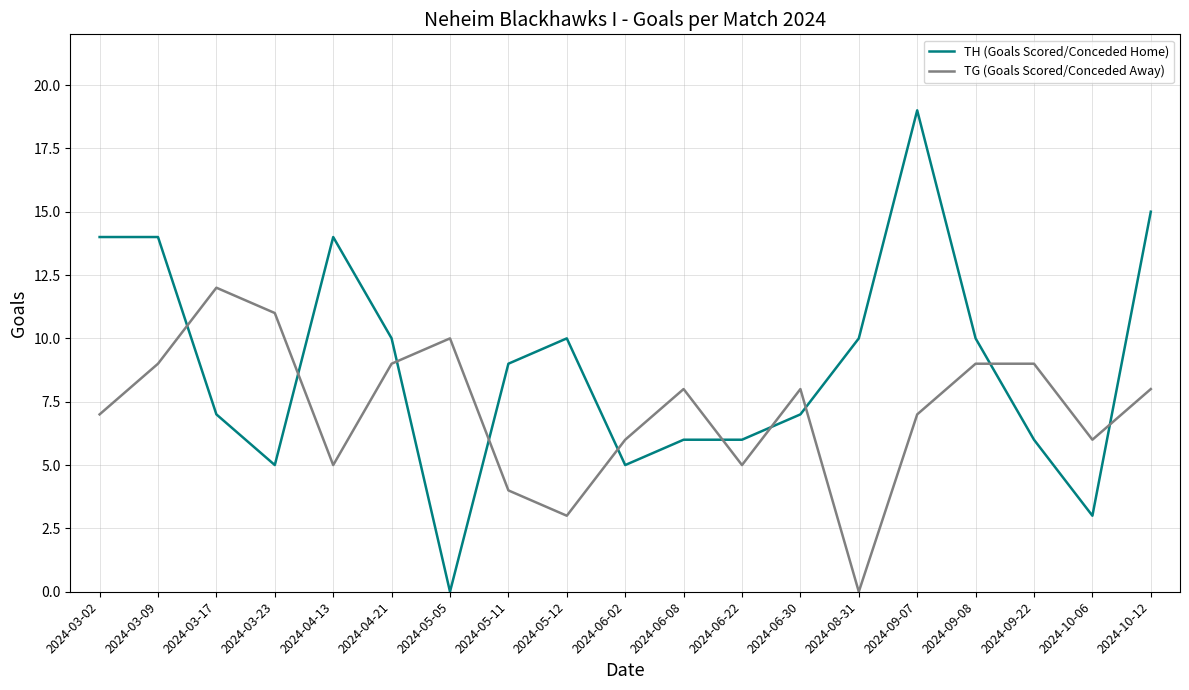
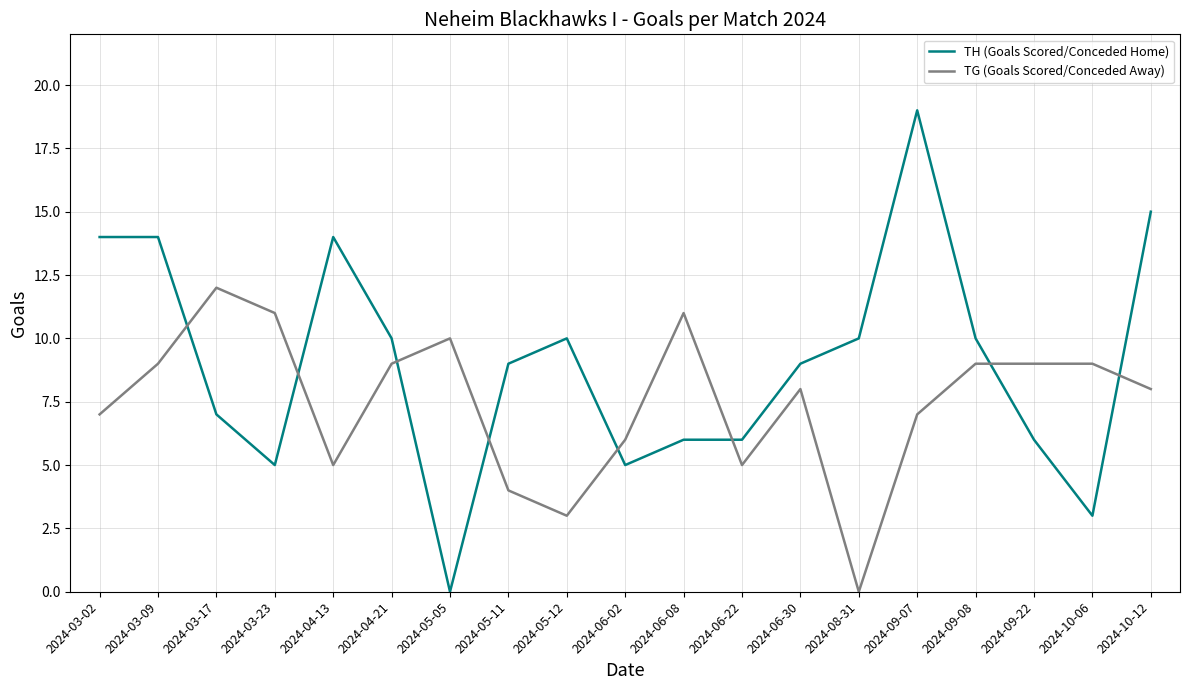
TG (Goals Scored/Conceded Away), 2024-06-08: 8 -> 11
TH (Goals Scored/Conceded Home), 2024-06-30: 7 -> 9
TG (Goals Scored/Conceded Away), 2024-10-06: 6 -> 9
